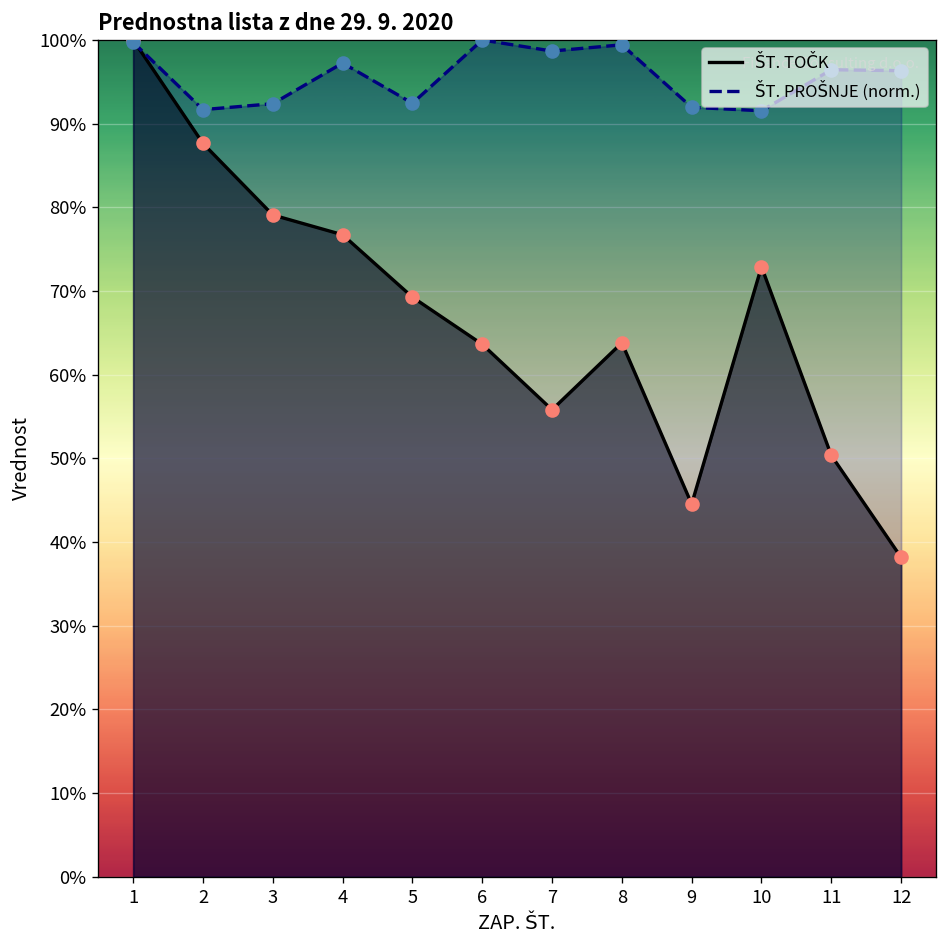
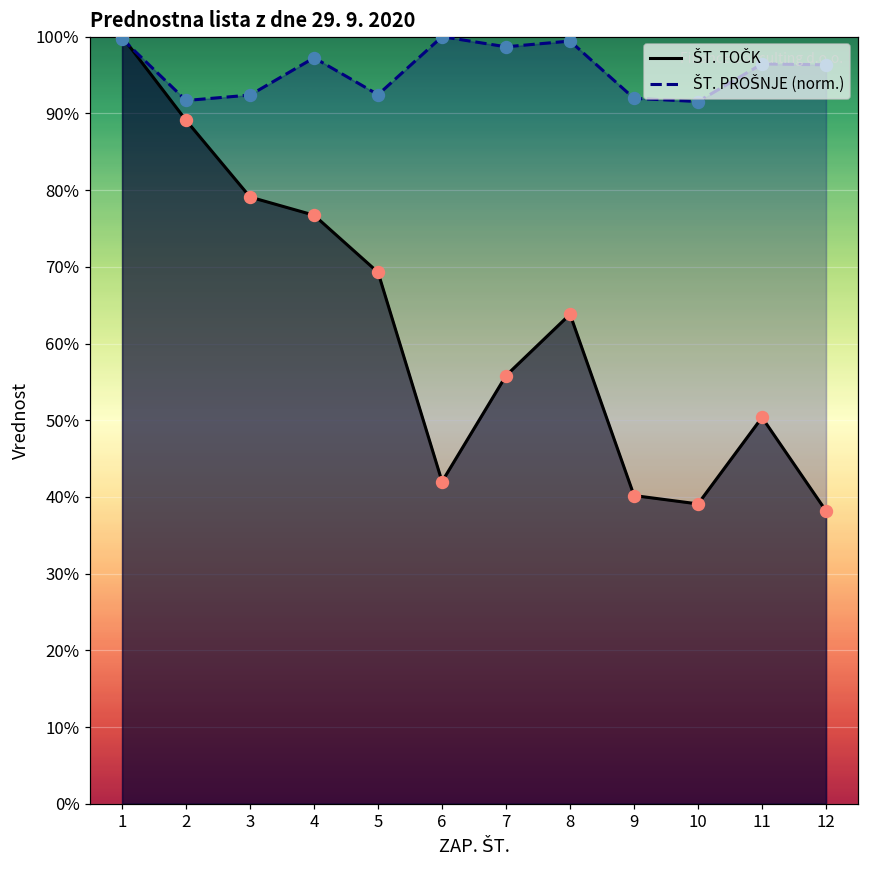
ŠT. TOČK, 2: 88% -> 89%
ŠT. TOČK, 6: 64% -> 42%
ŠT. TOČK, 9: 45% -> 40%
ŠT. TOČK, 10: 73% -> 39%
